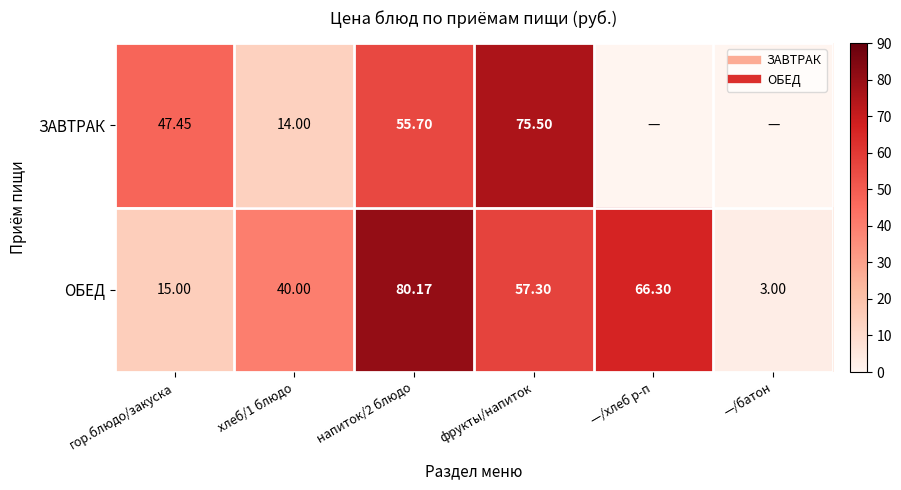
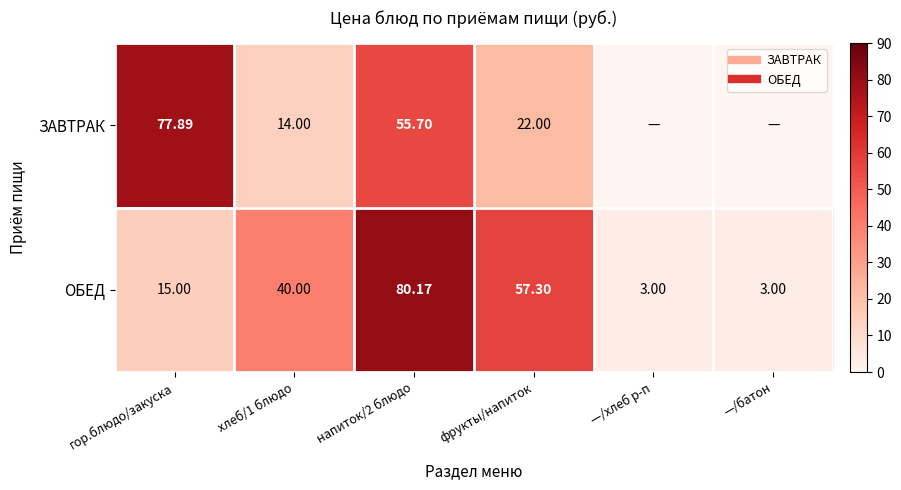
ЗАВТРАК, гор.блюдо/закуска: 47.45 -> 77.89
ЗАВТРАК, фрукты/напиток: 75.50 -> 22.00
ОБЕД, —/хлеб р-п: 66.30 -> 3.00
